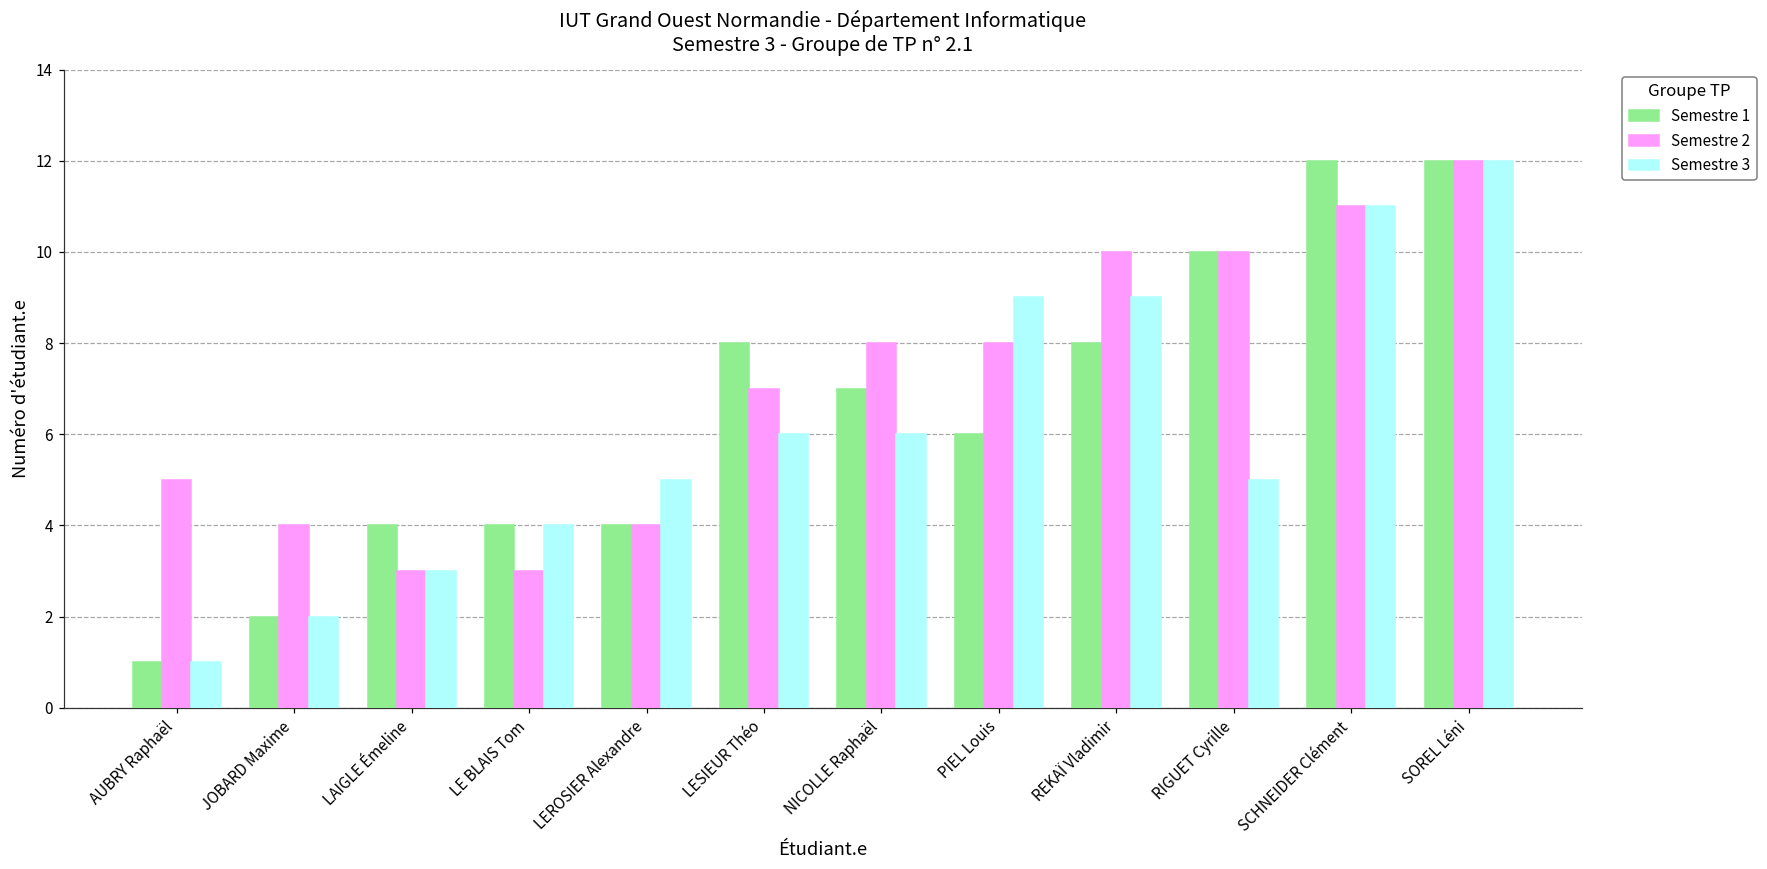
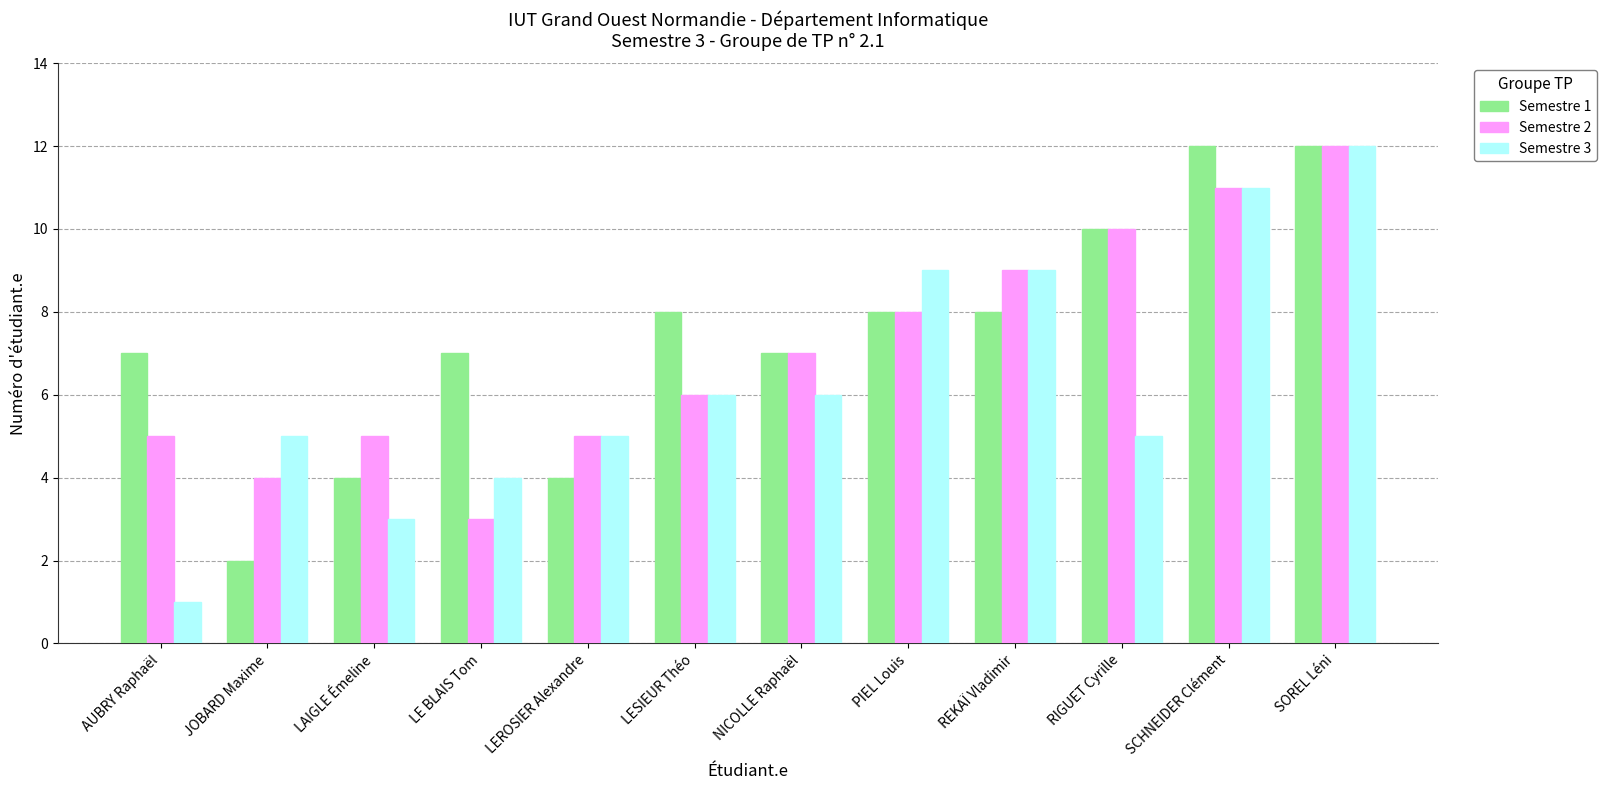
Semestre 1, AUBRY Raphaël: 1 -> 7
Semestre 3, JOBARD Maxime: 2 -> 5
Semestre 2, LAIGLE Émeline: 3 -> 5
Semestre 1, LE BLAIS Tom: 4 -> 7
Semestre 2, LEROSIER Alexandre: 4 -> 5
Semestre 2, LESIEUR Théo: 7 -> 6
Semestre 2, NICOLLE Raphaël: 8 -> 7
Semestre 1, PIEL Louis: 6 -> 8
Semestre 2, REKAÏ Vladimir: 10 -> 9
